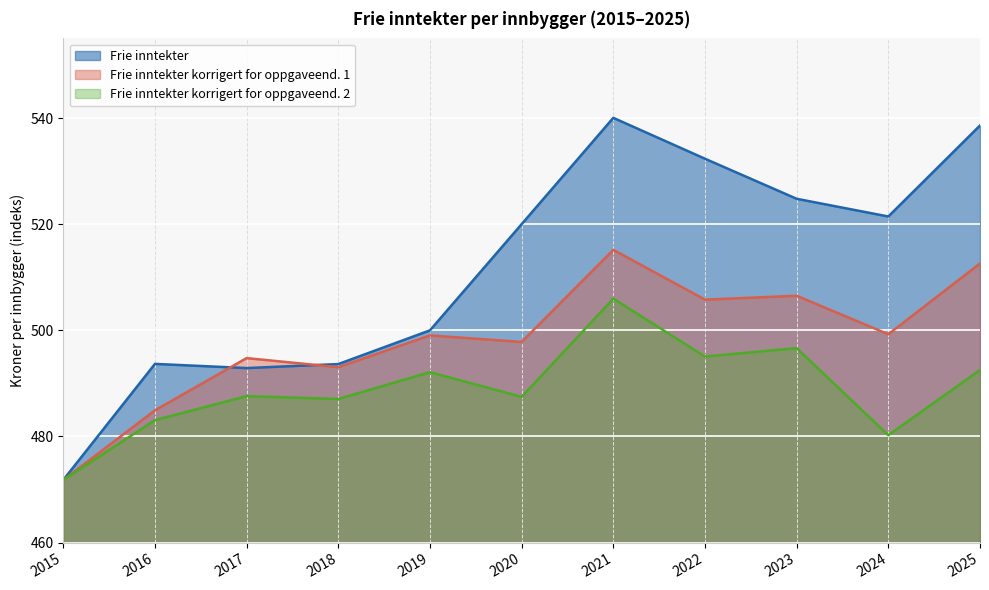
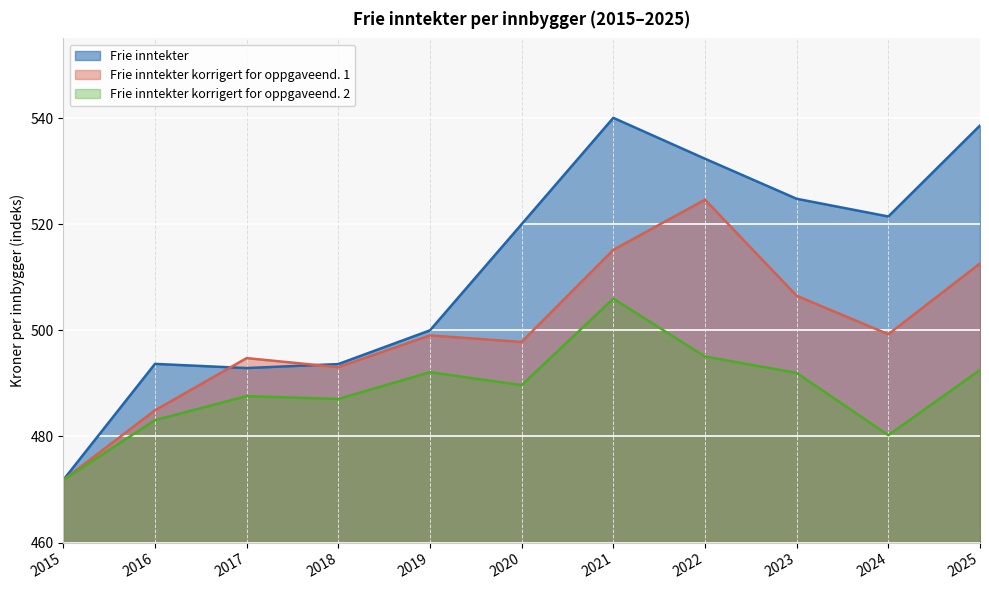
Frie inntekter korrigert for oppgaveend. 2, 2020: 487 -> 490
Frie inntekter korrigert for oppgaveend. 1, 2022: 506 -> 525
Frie inntekter korrigert for oppgaveend. 2, 2023: 497 -> 492
